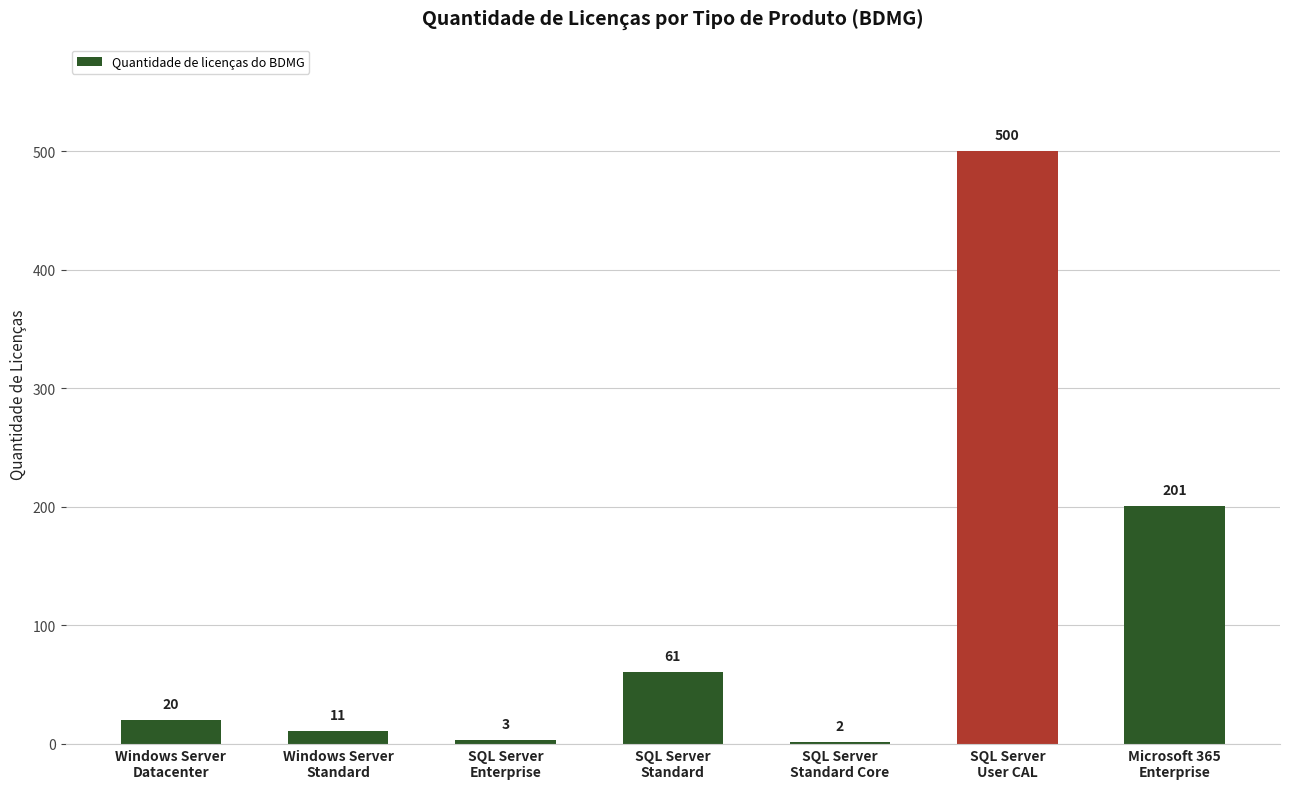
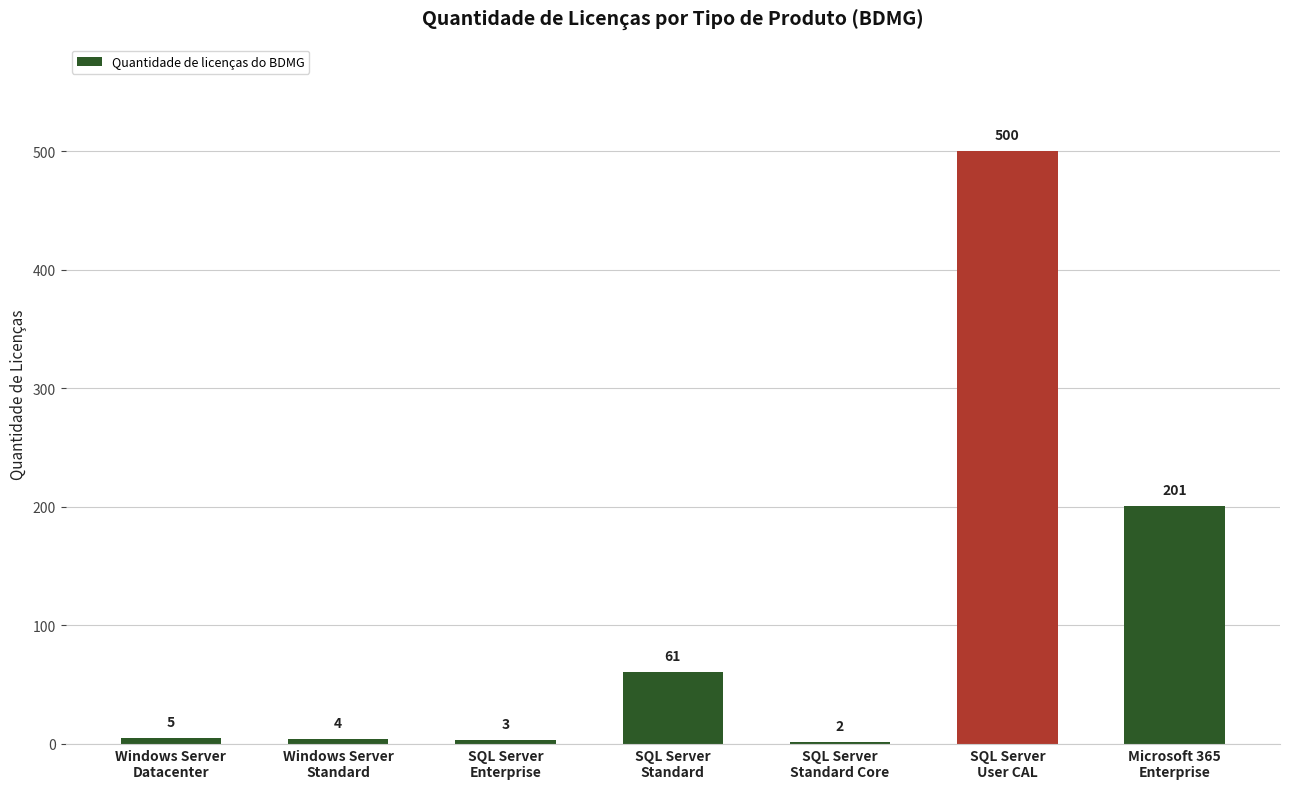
Windows Server Datacenter: 20 -> 5
Windows Server Standard: 11 -> 4
